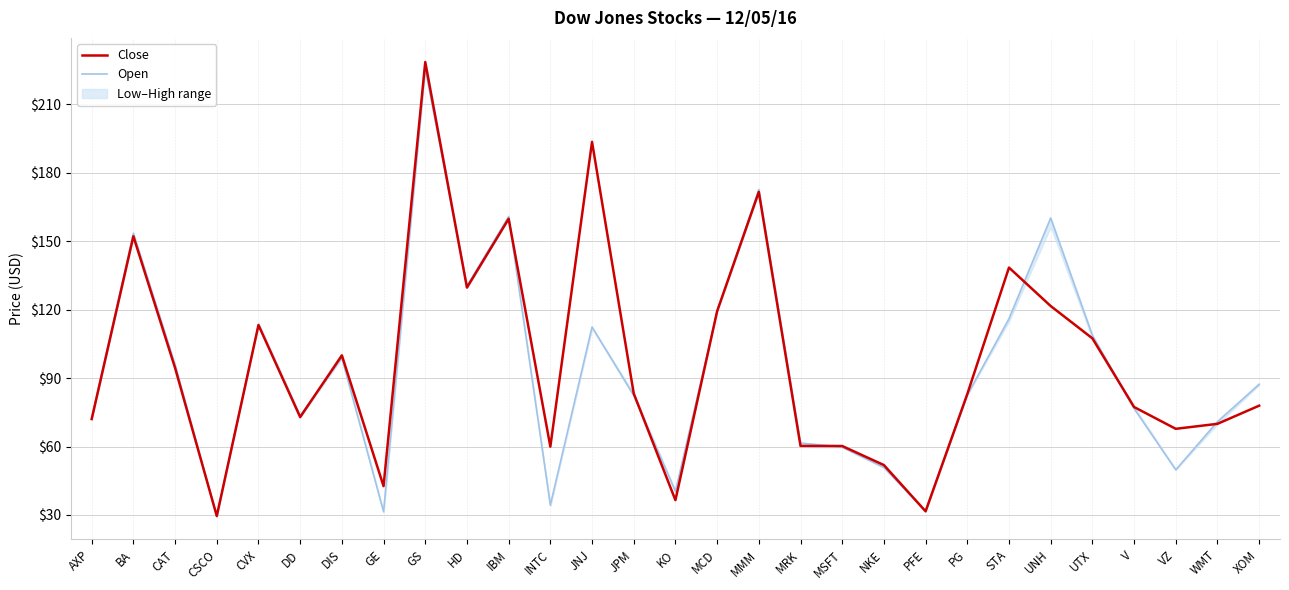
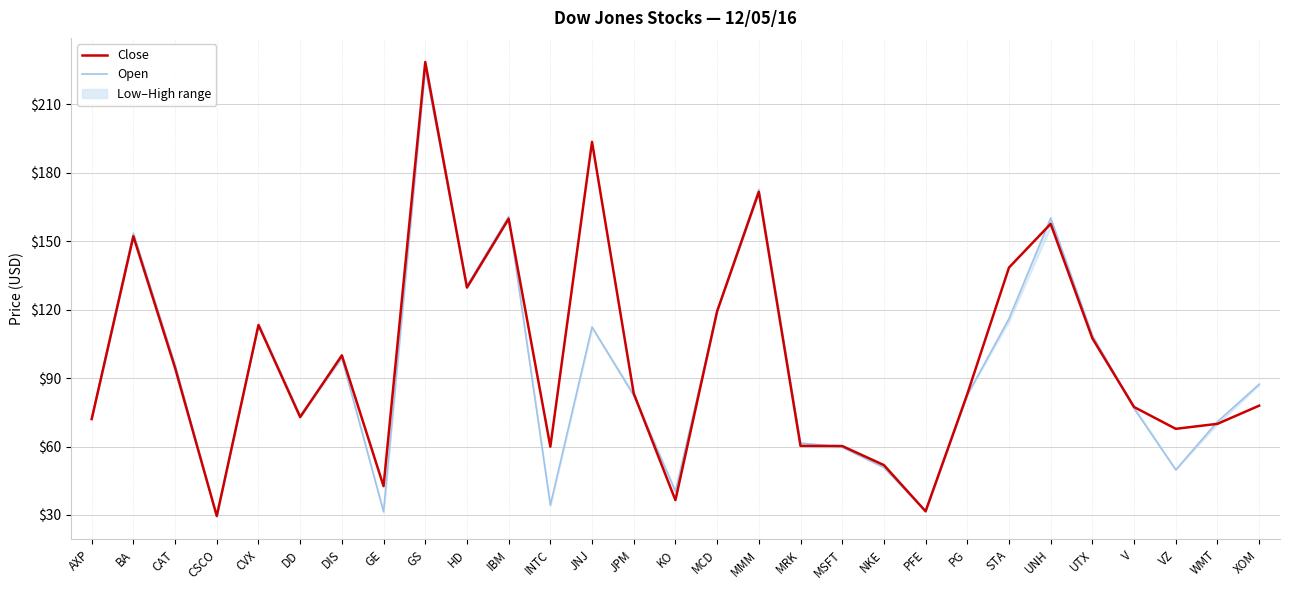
Close, UNH: $122 -> $158
